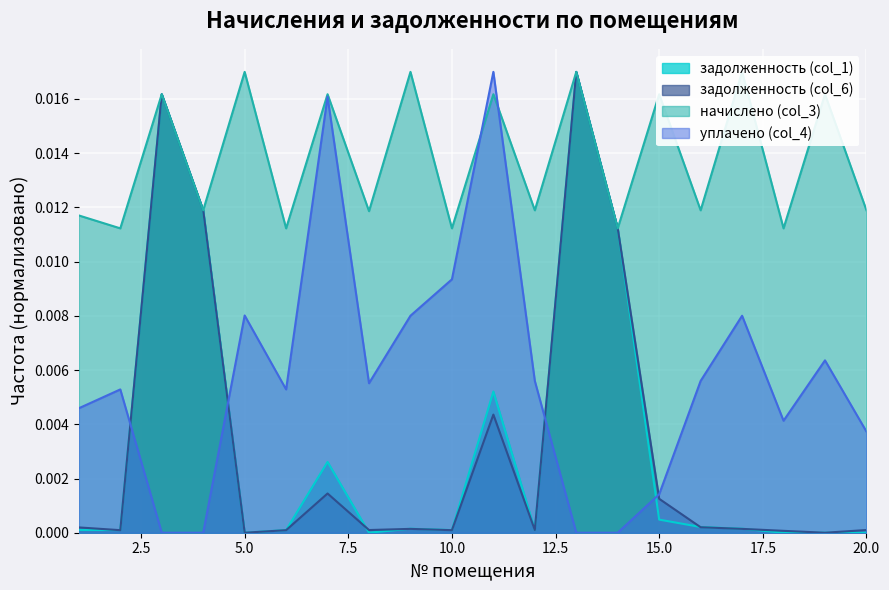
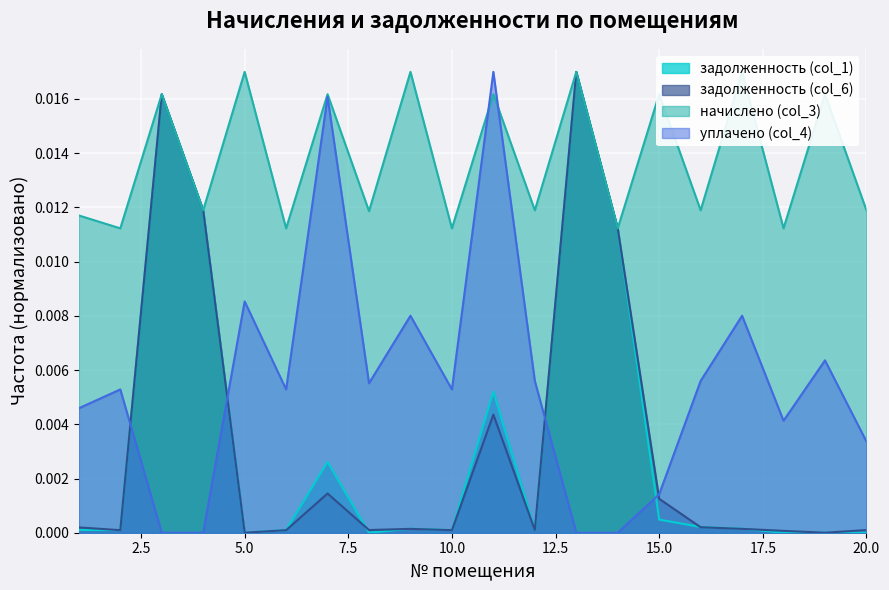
уплачено (col_4), 5.0: 0.0080 -> 0.0085
уплачено (col_4), 10.0: 0.0093 -> 0.0053
уплачено (col_4), 20.0: 0.0037 -> 0.0034
